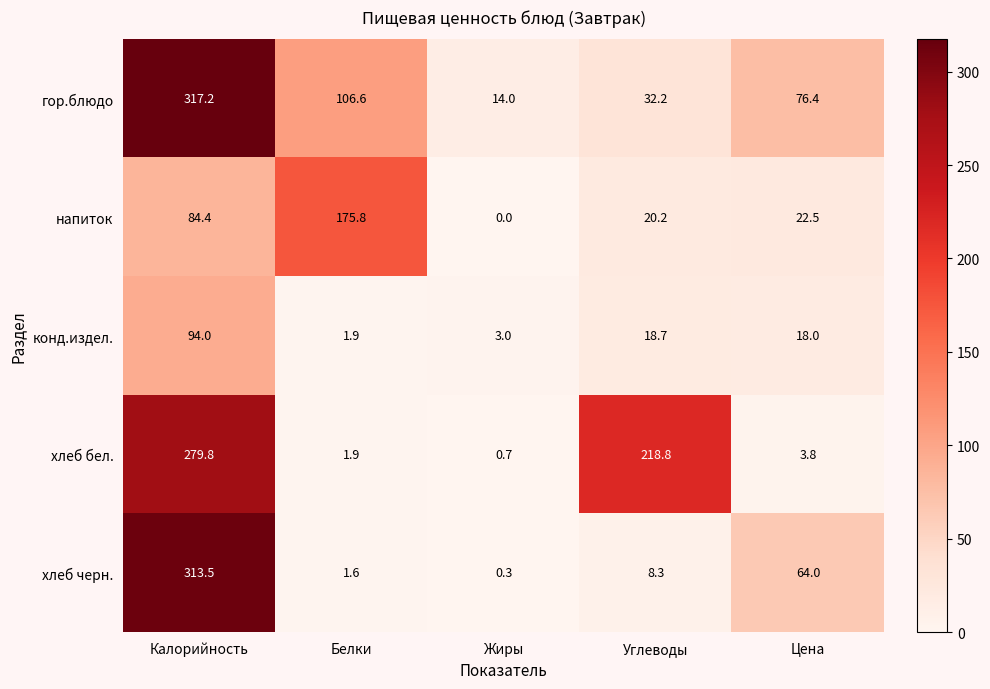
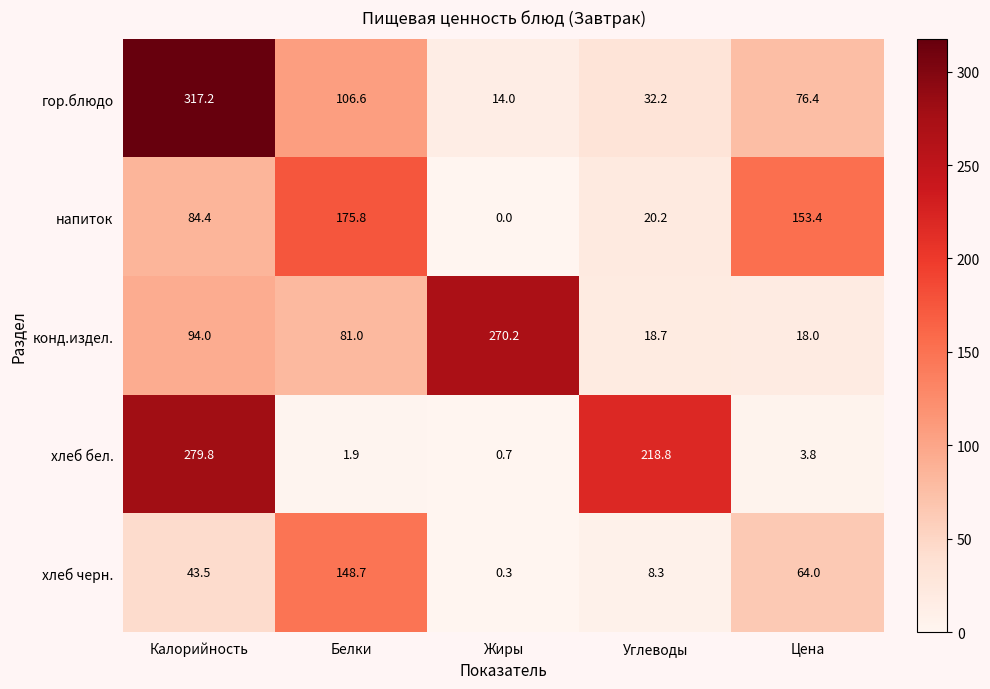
напиток, Цена: 22.5 -> 153.4
конд.издел., Белки: 1.9 -> 81.0
конд.издел., Жиры: 3.0 -> 270.2
хлеб черн., Калорийность: 313.5 -> 43.5
хлеб черн., Белки: 1.6 -> 148.7
